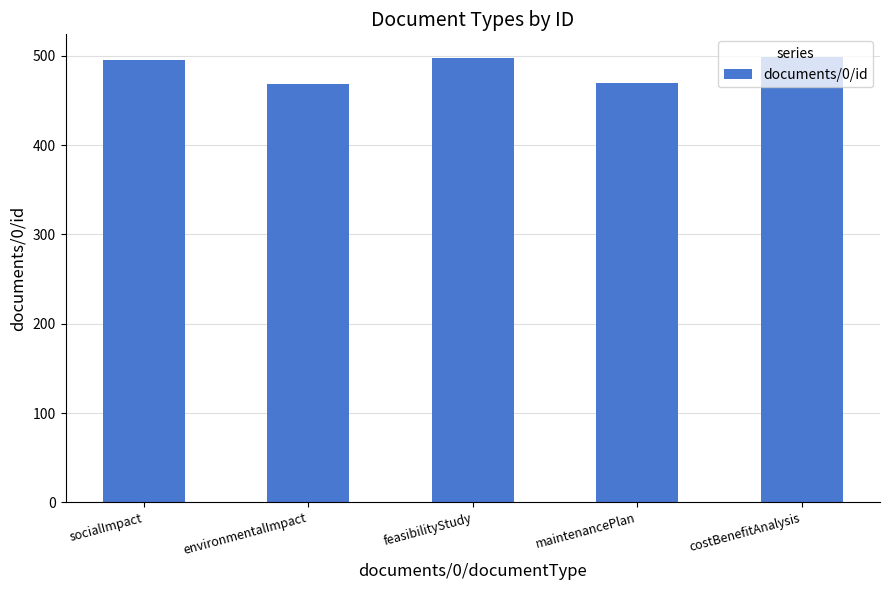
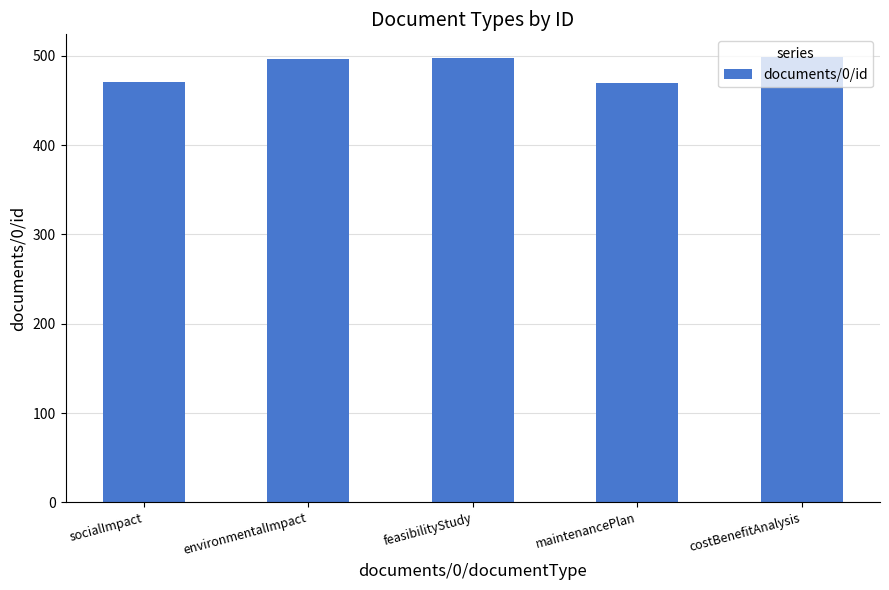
socialImpact: 500 -> 470
environmentalImpact: 470 -> 500
